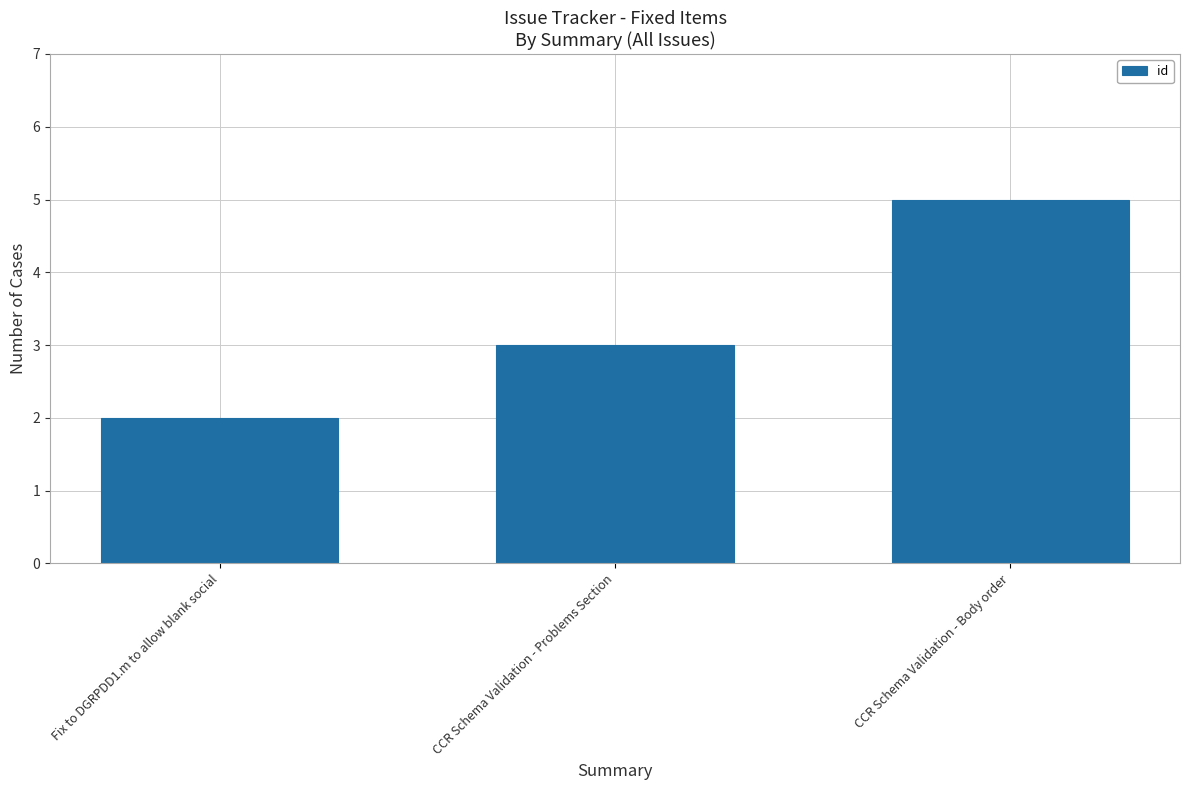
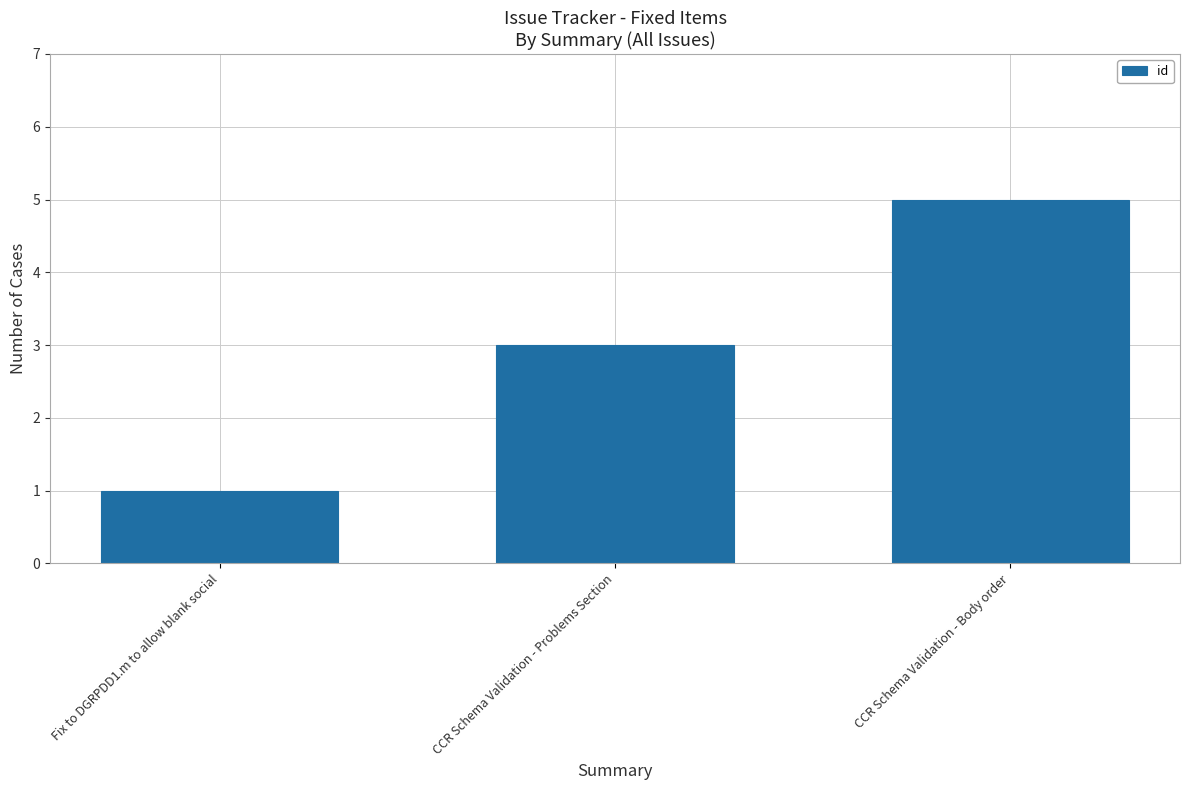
Fix to DGRPDD1.m to allow blank social: 2 -> 1
